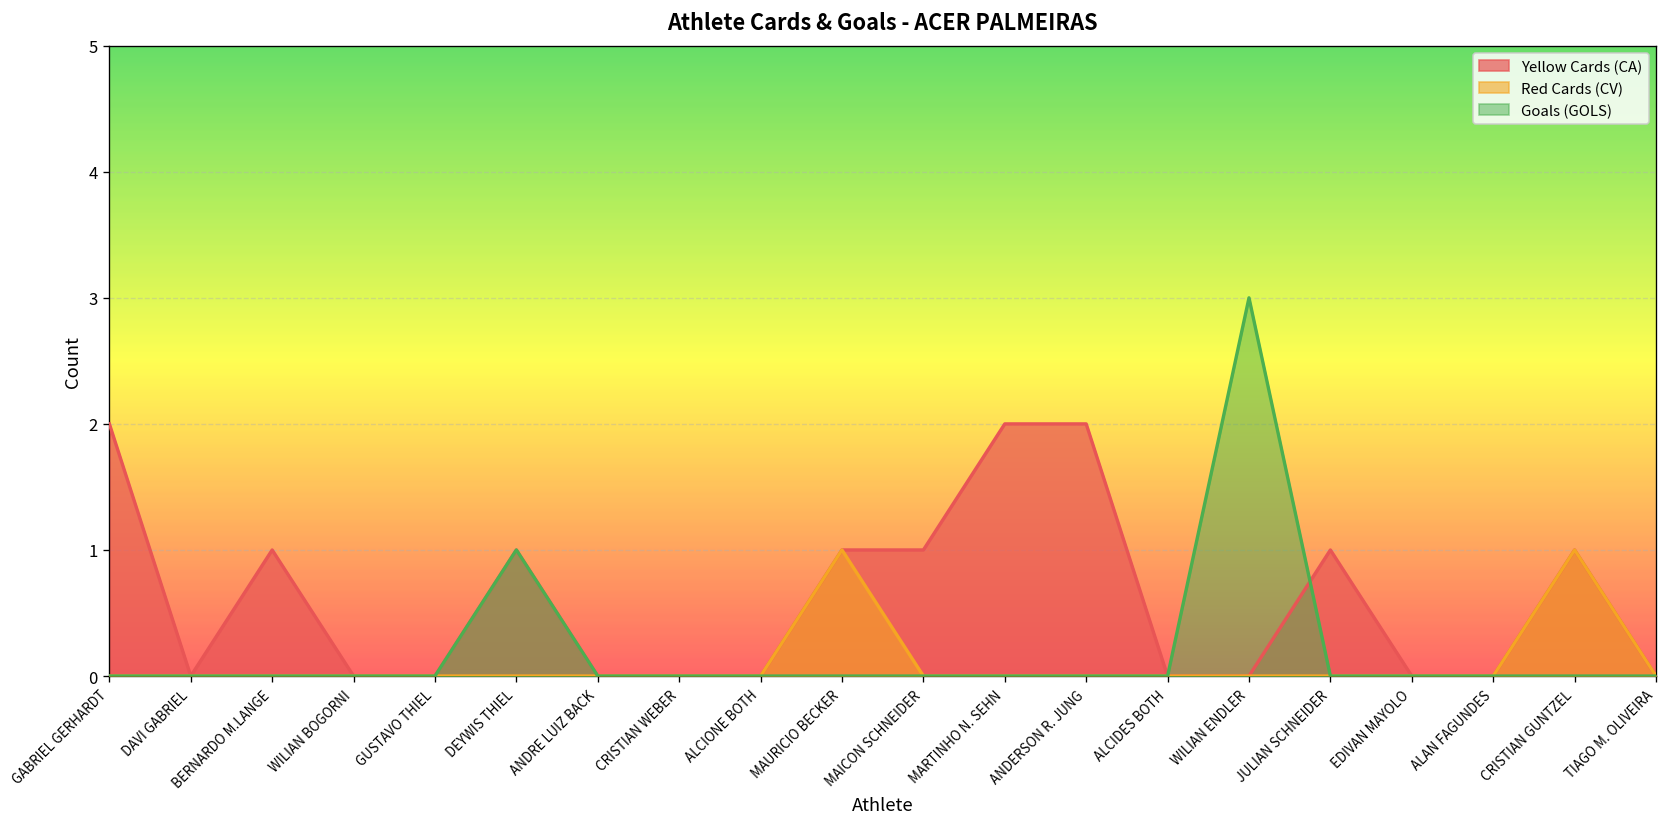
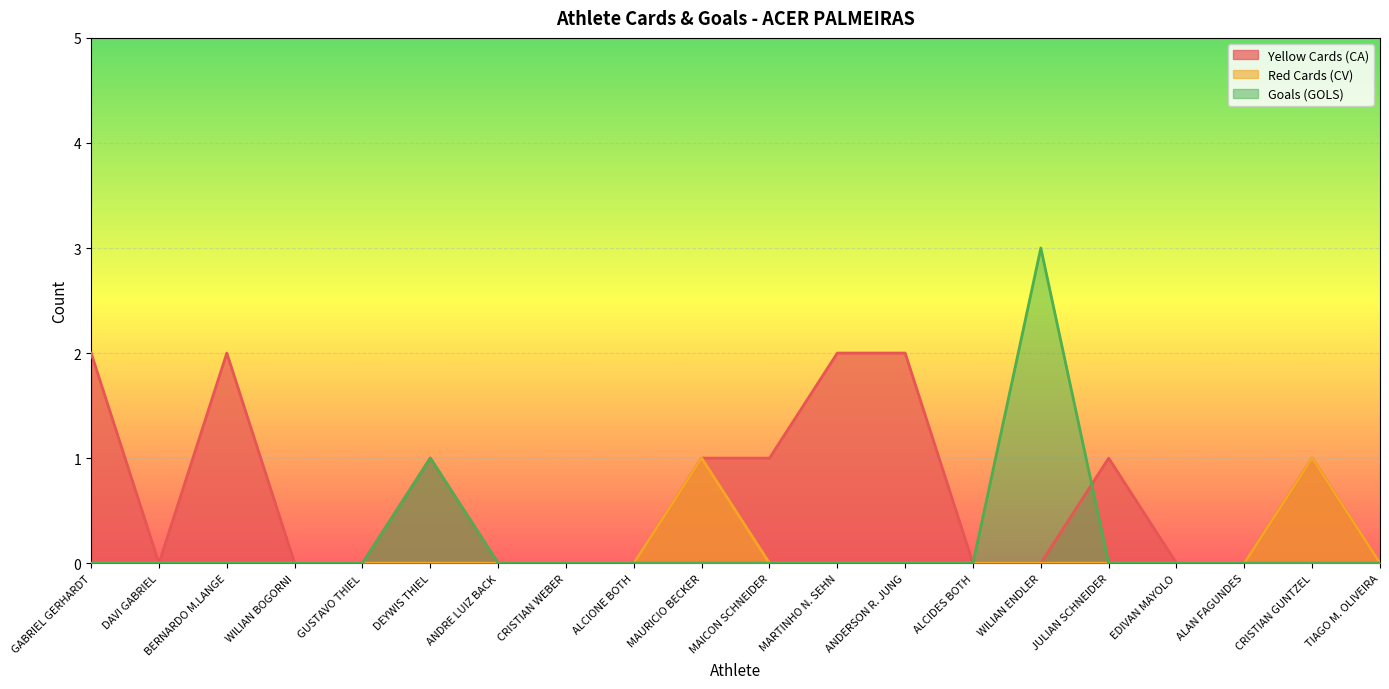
Yellow Cards (CA), BERNARDO M.LANGE: 1 -> 2
